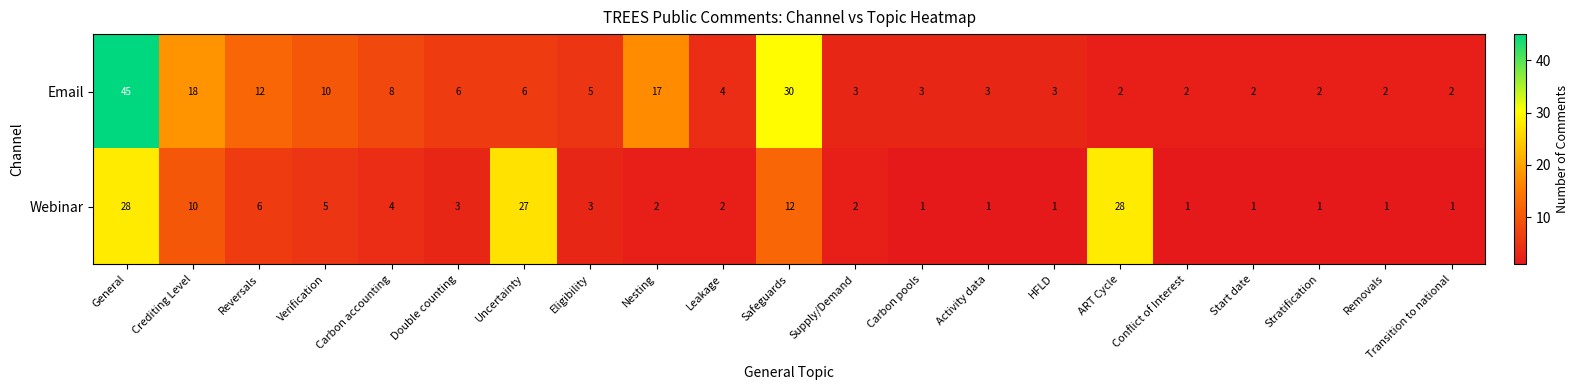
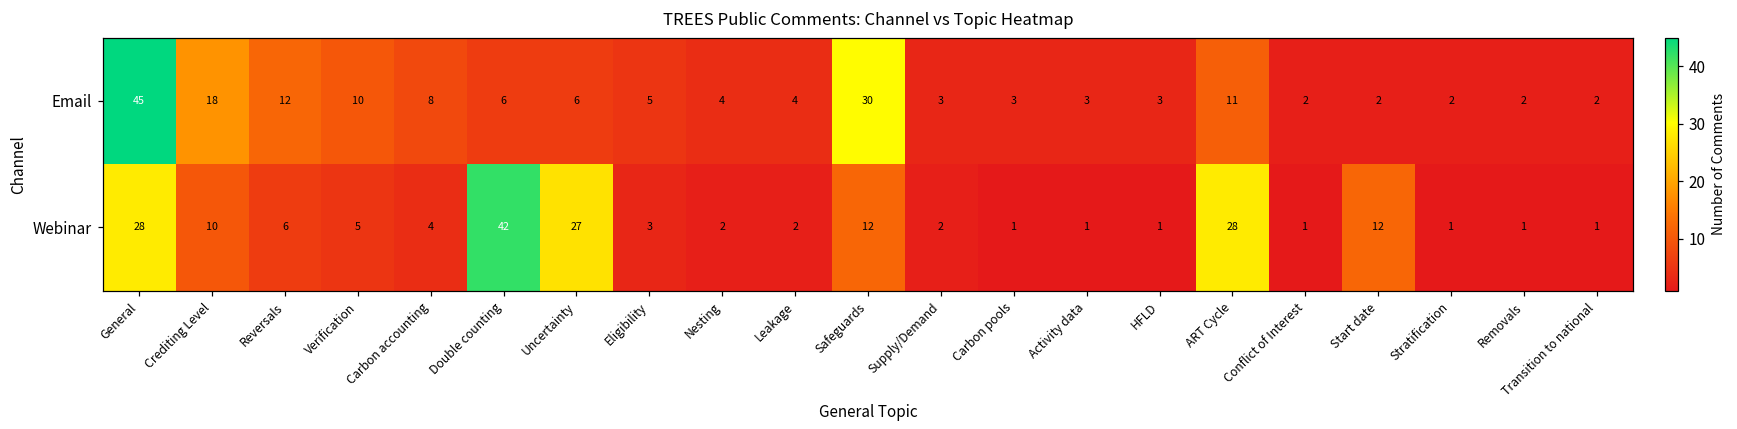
Email, Nesting: 17 -> 4
Email, ART Cycle: 2 -> 11
Webinar, Double counting: 3 -> 42
Webinar, Start date: 1 -> 12
